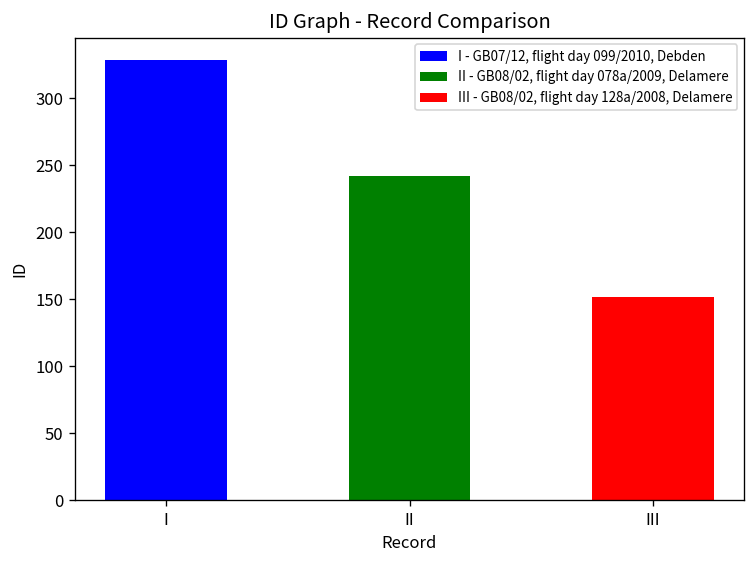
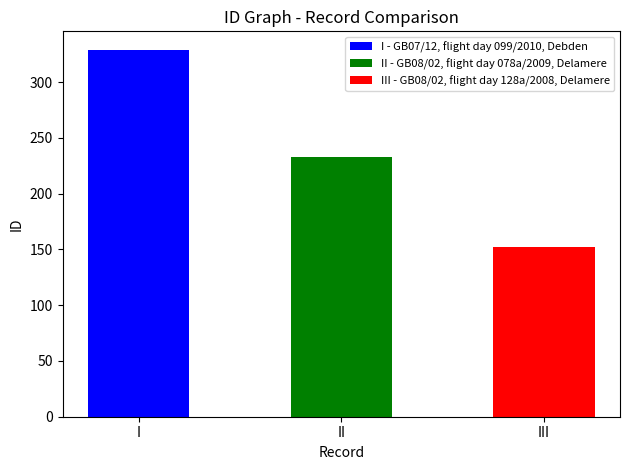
II: 242 -> 233
